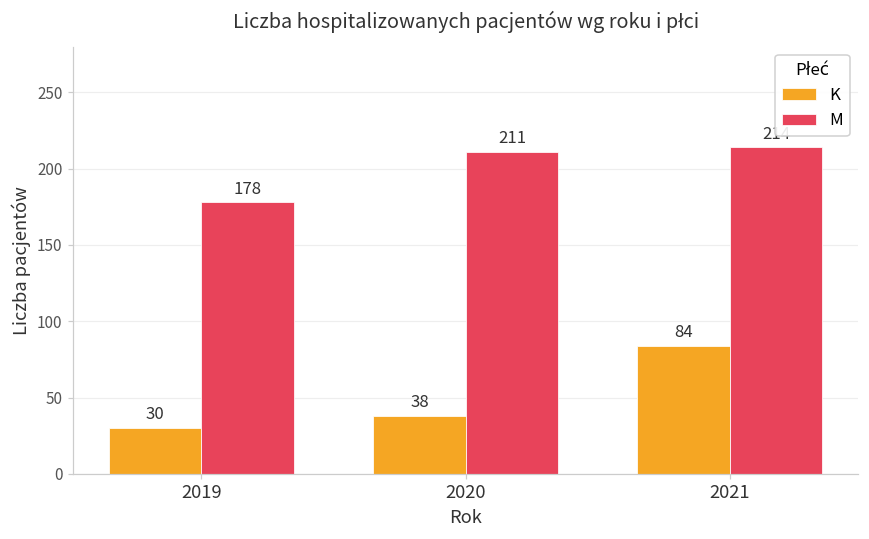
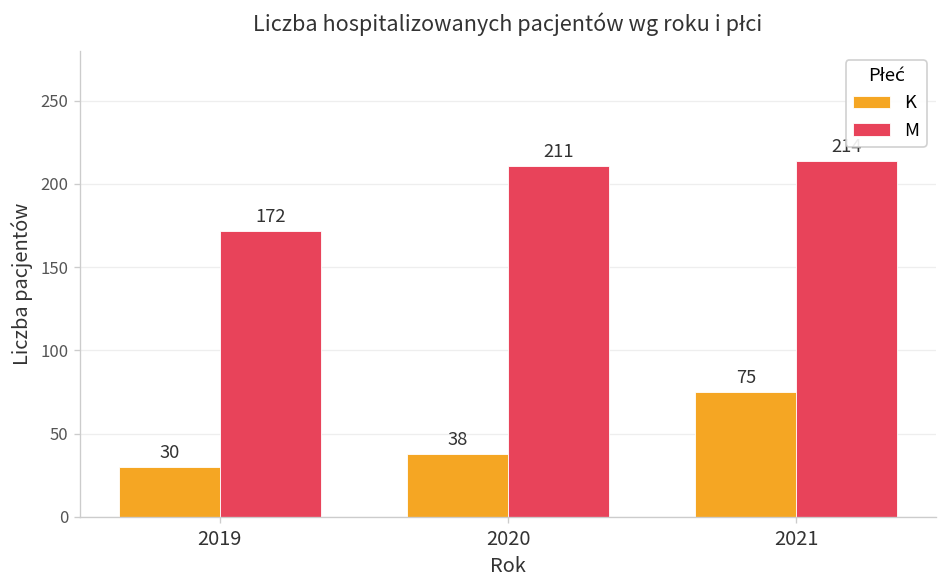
M, 2019: 178 -> 172
K, 2021: 84 -> 75
